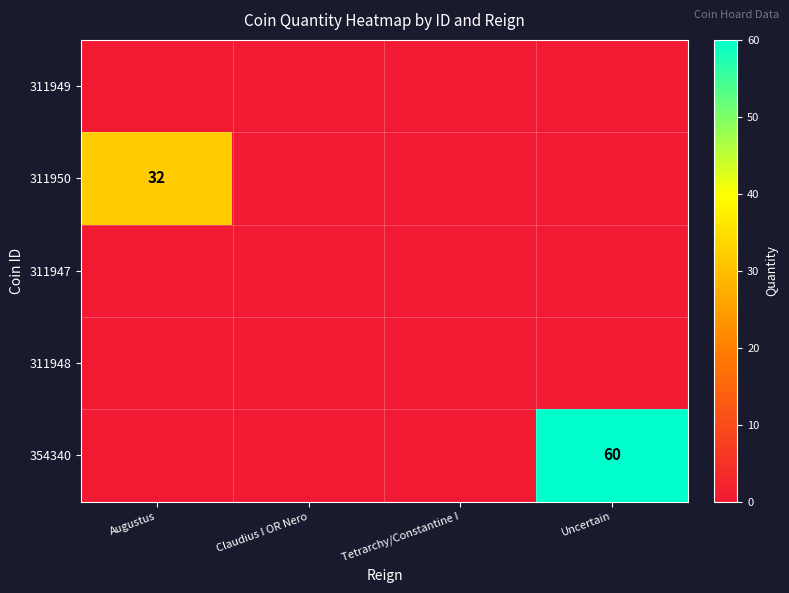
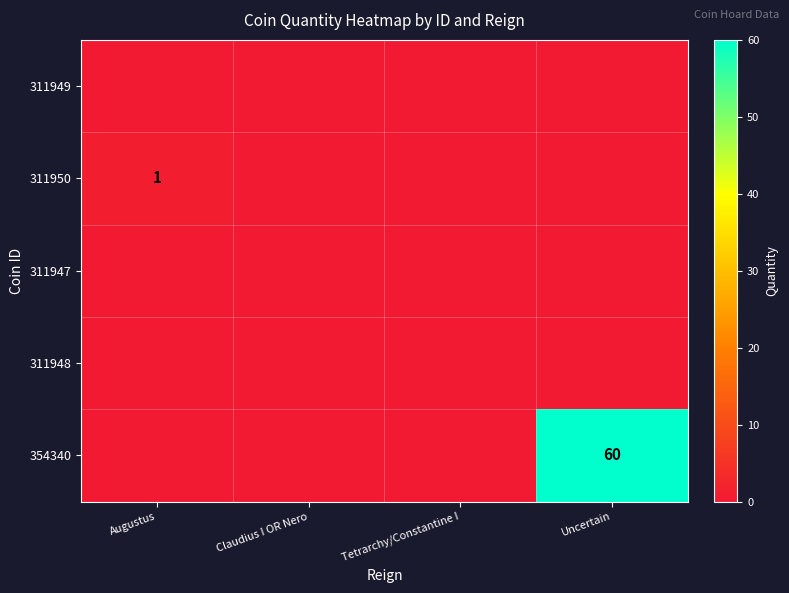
311950, Augustus: 32 -> 1
